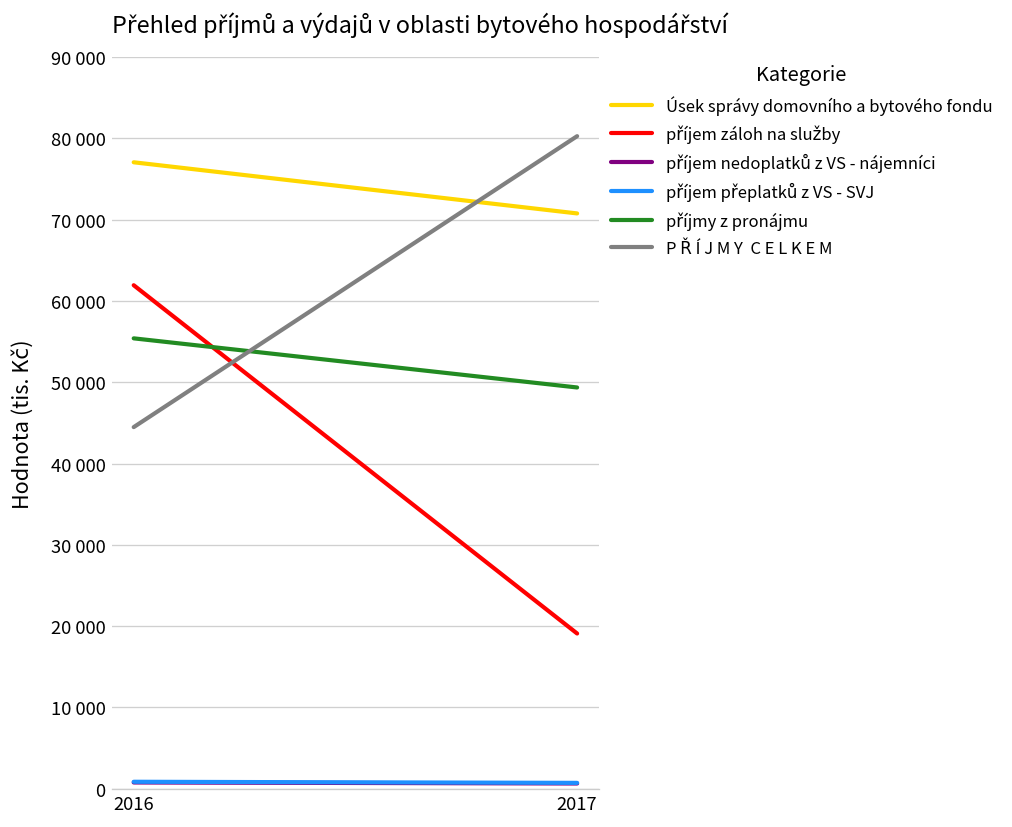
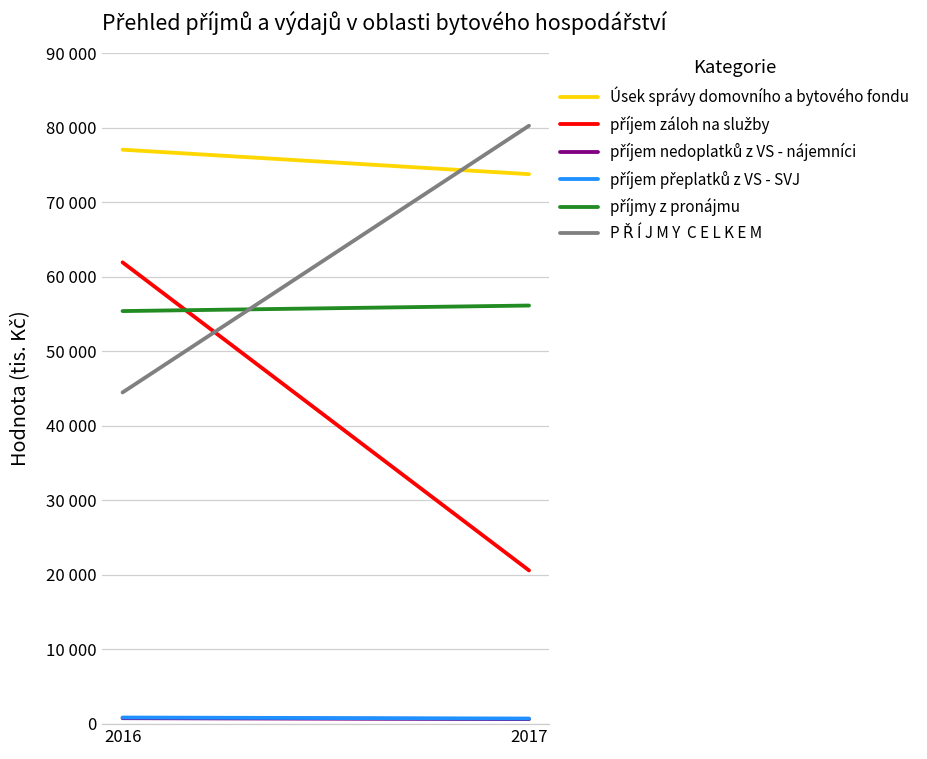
Úsek správy domovního a bytového fondu, 2017: 71000 -> 74000
příjem záloh na služby, 2017: 19000 -> 21000
příjmy z pronájmu, 2017: 49000 -> 56000
